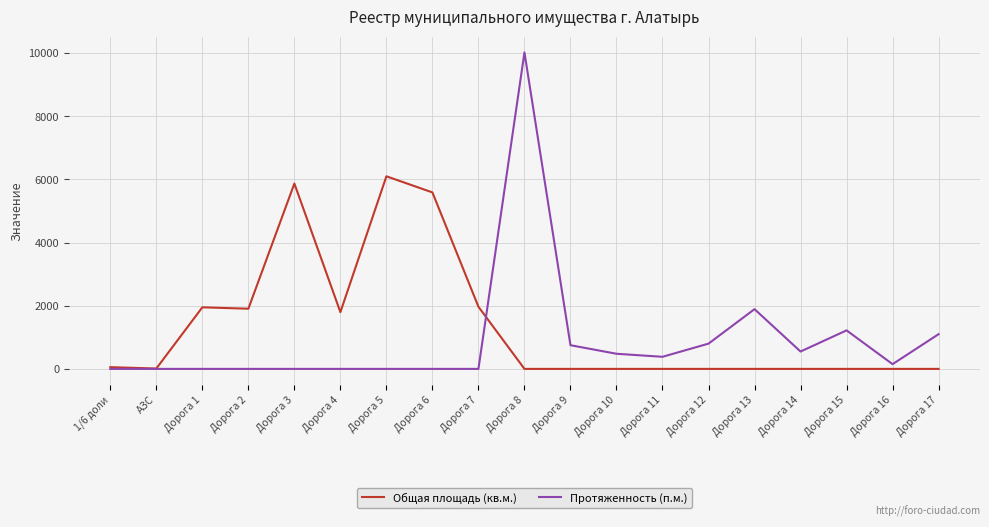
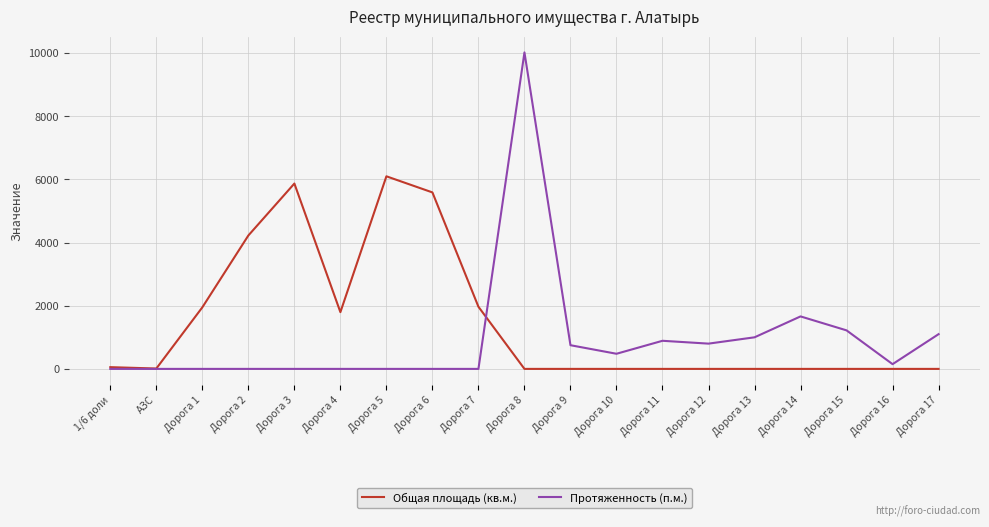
Общая площадь (кв.м.), Дорога 2: 1900 -> 4200
Протяженность (п.м.), Дорога 11: 400 -> 900
Протяженность (п.м.), Дорога 13: 1900 -> 1000
Протяженность (п.м.), Дорога 14: 600 -> 1700
